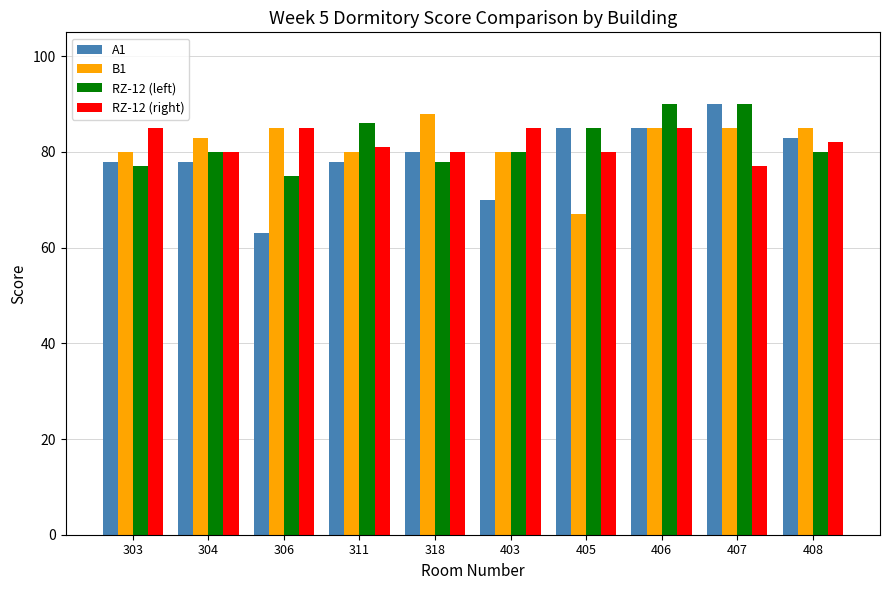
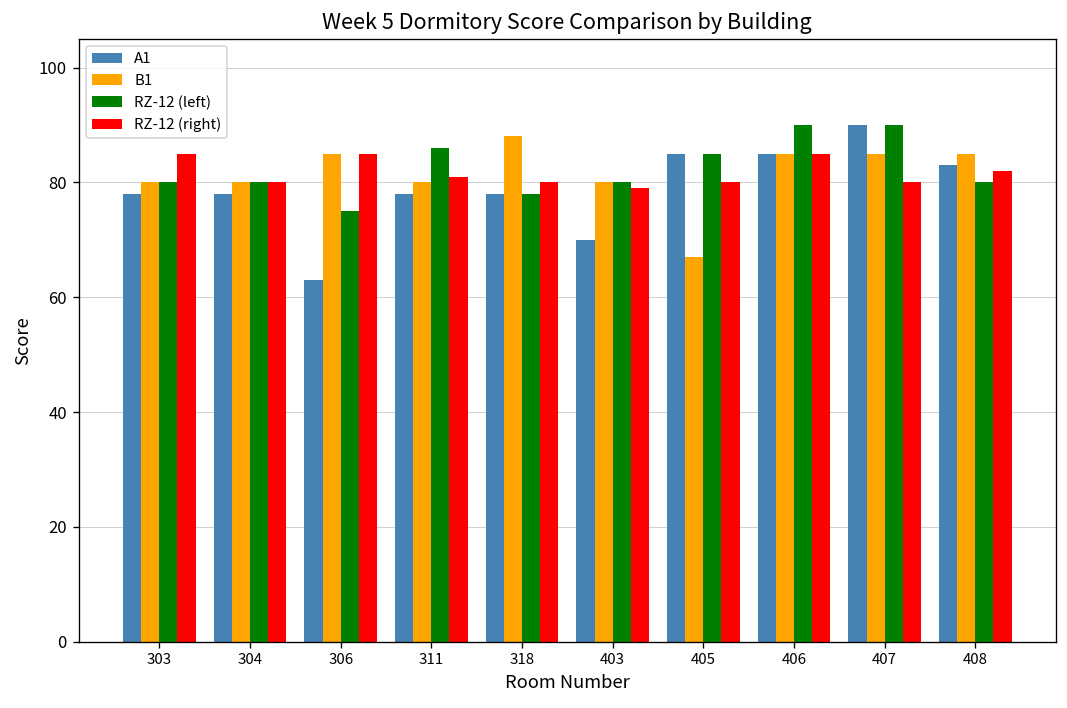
RZ-12 (left), 303: 77 -> 80
B1, 304: 83 -> 80
A1, 318: 80 -> 78
RZ-12 (right), 403: 85 -> 79
RZ-12 (right), 407: 77 -> 80
